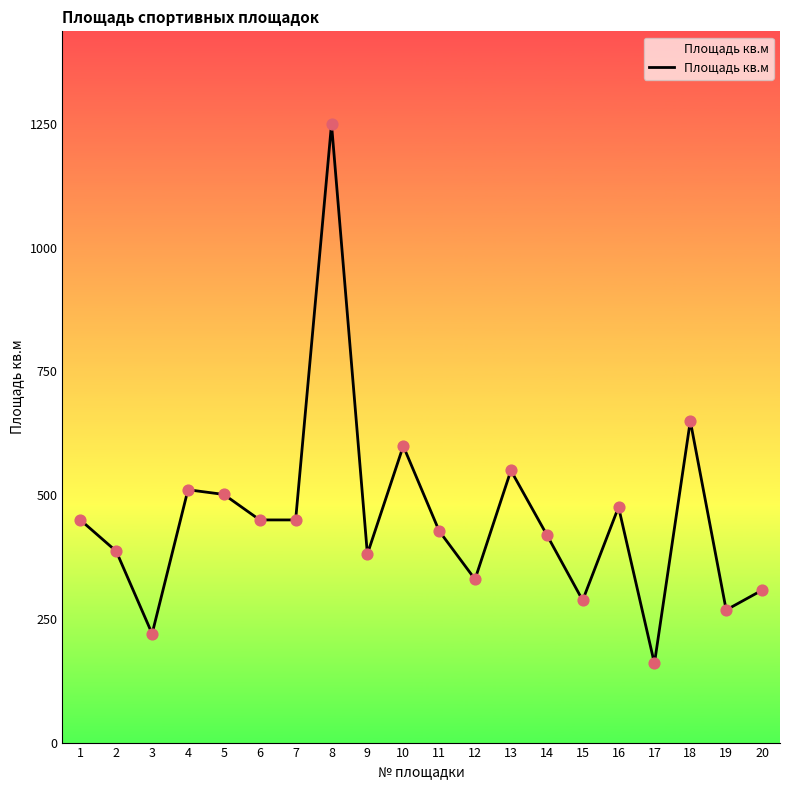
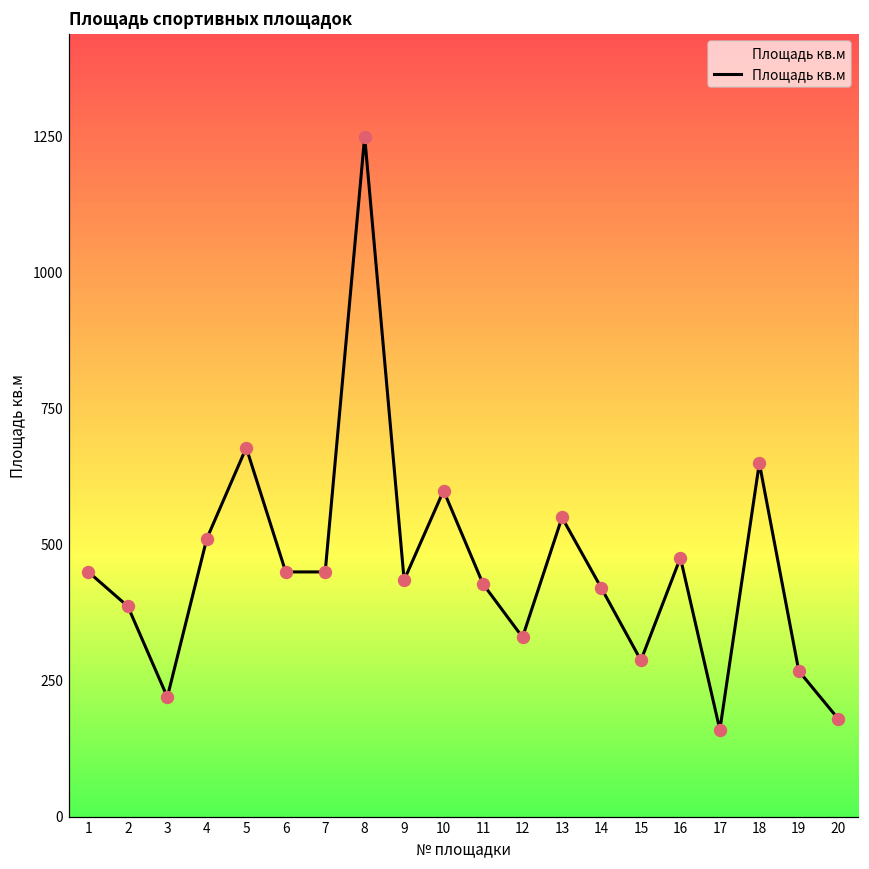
5: 500 -> 680
9: 380 -> 440
20: 310 -> 180
